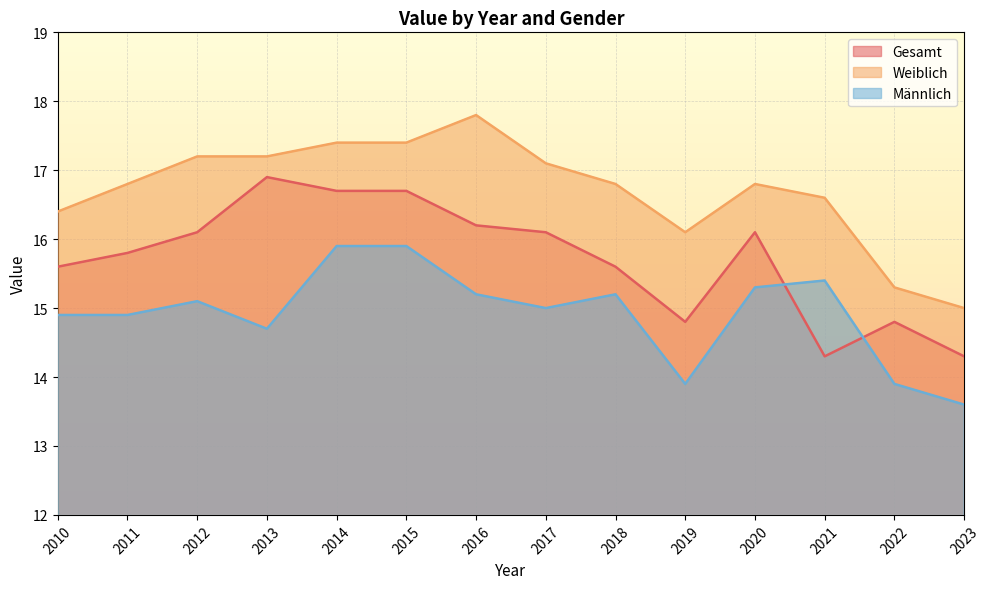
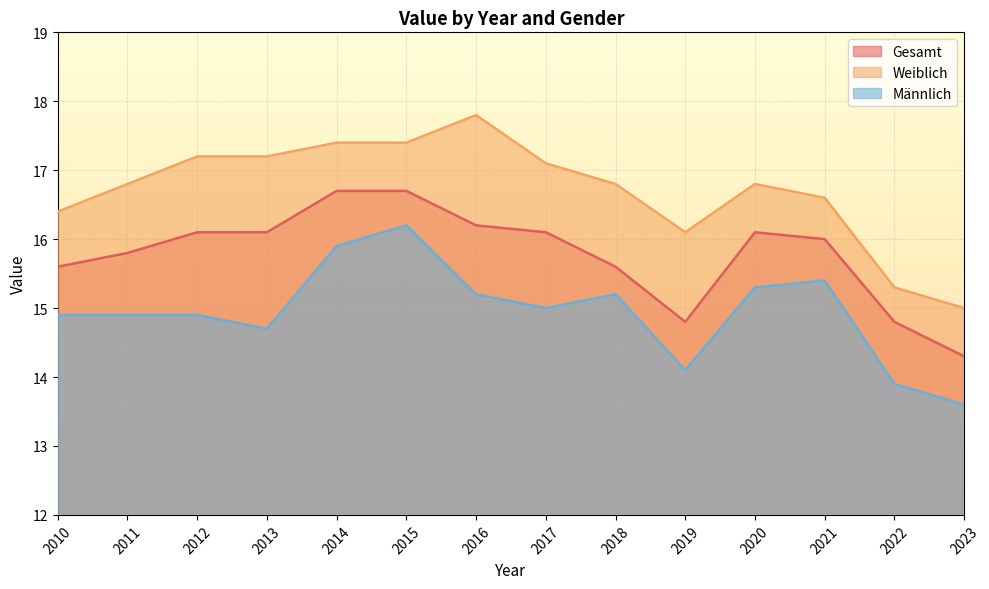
Männlich, 2012: 15.1 -> 14.9
Gesamt, 2013: 16.9 -> 16.1
Männlich, 2015: 15.9 -> 16.2
Männlich, 2019: 13.9 -> 14.1
Gesamt, 2021: 14.3 -> 16.0
